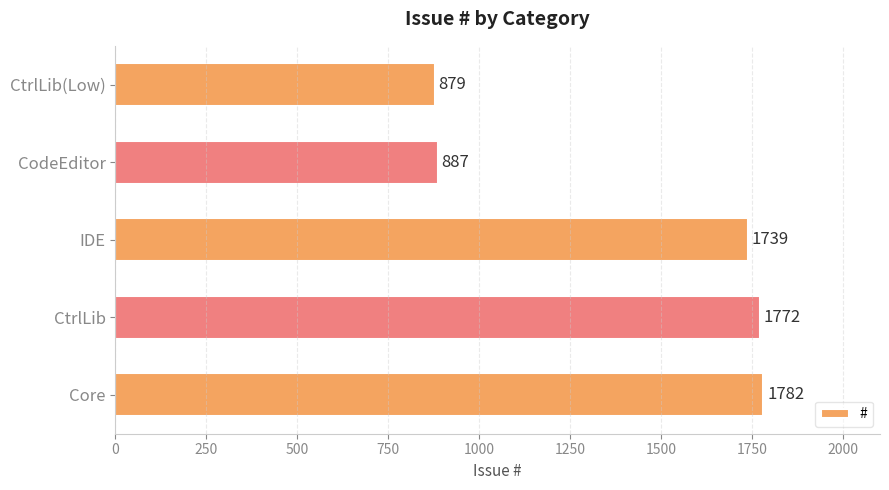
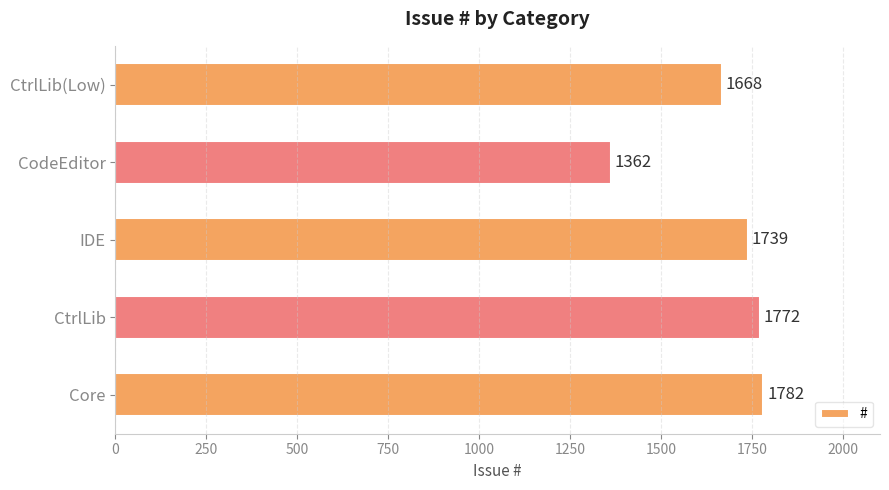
CtrlLib(Low): 879 -> 1668
CodeEditor: 887 -> 1362
